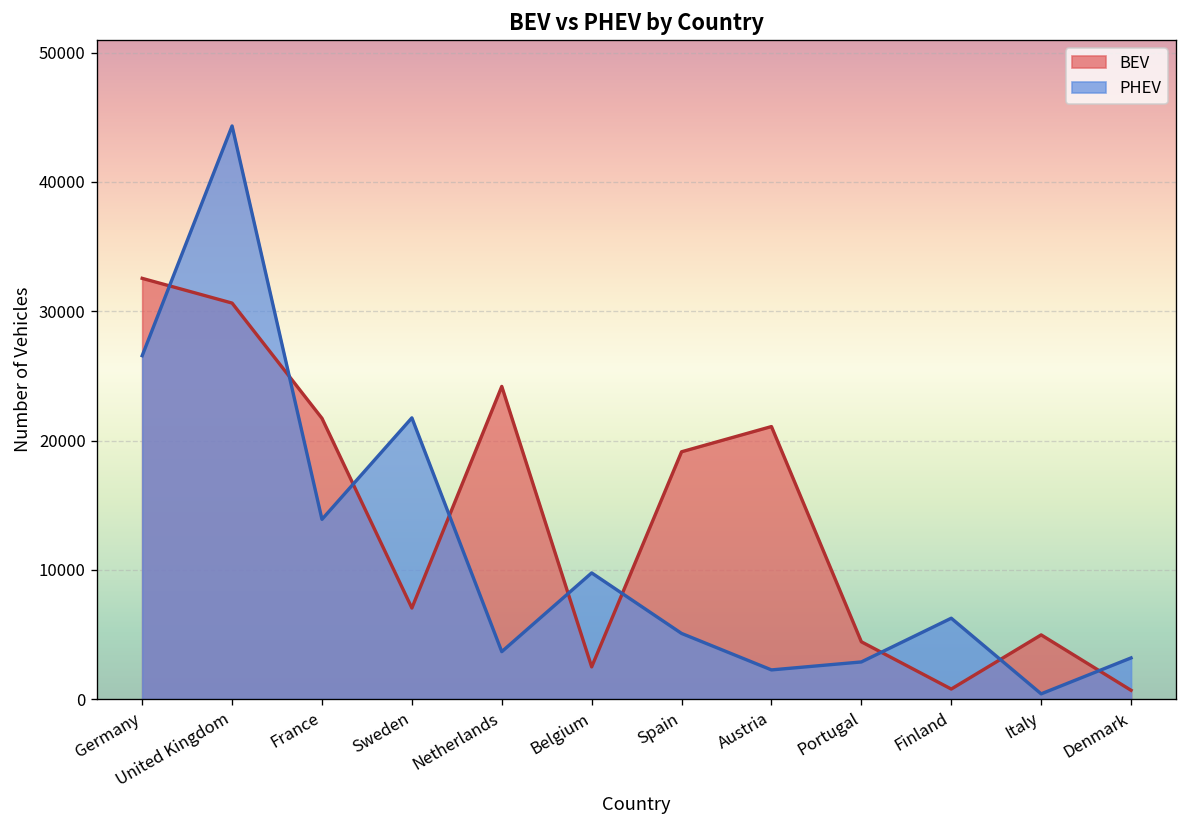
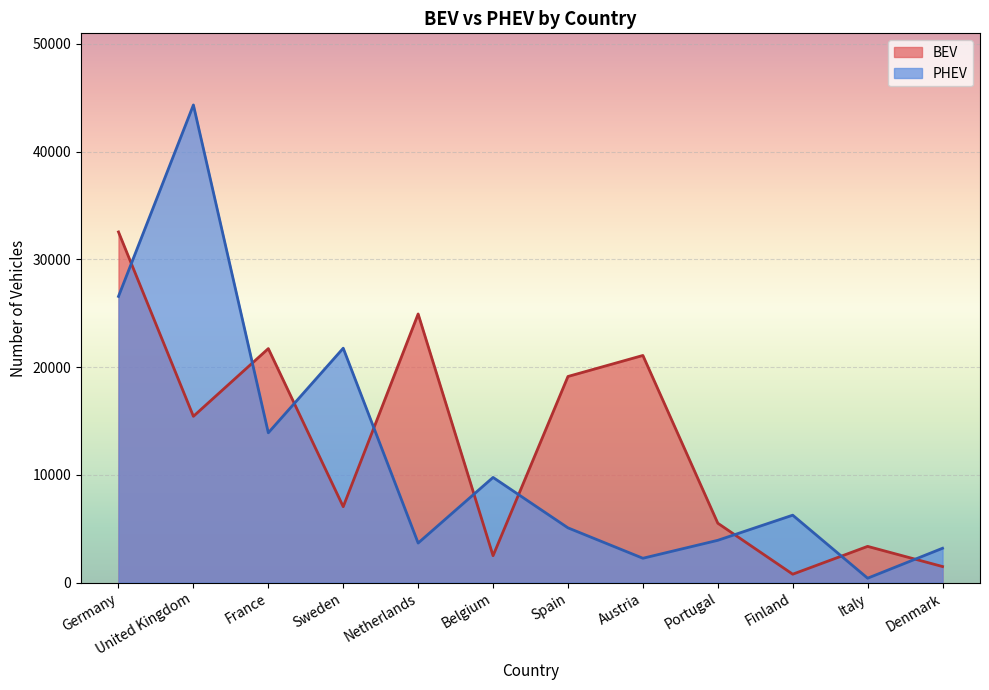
BEV, United Kingdom: 30600 -> 15400
BEV, Netherlands: 24200 -> 24900
BEV, Portugal: 4400 -> 5500
PHEV, Portugal: 2900 -> 3900
BEV, Italy: 5000 -> 3400
BEV, Denmark: 700 -> 1500
